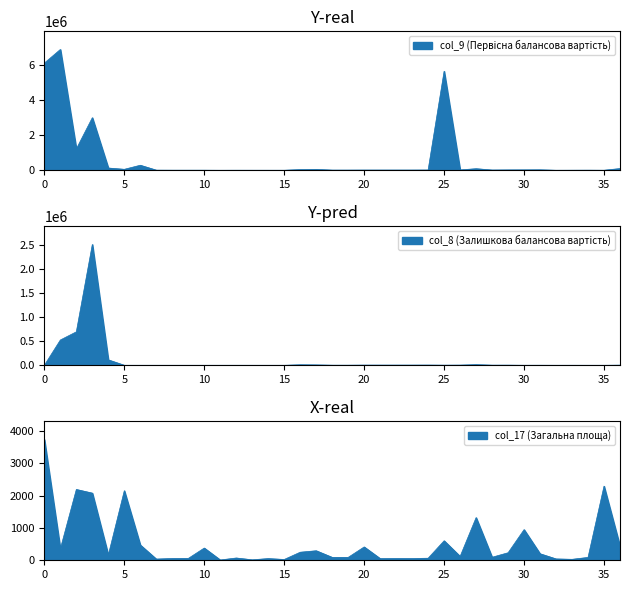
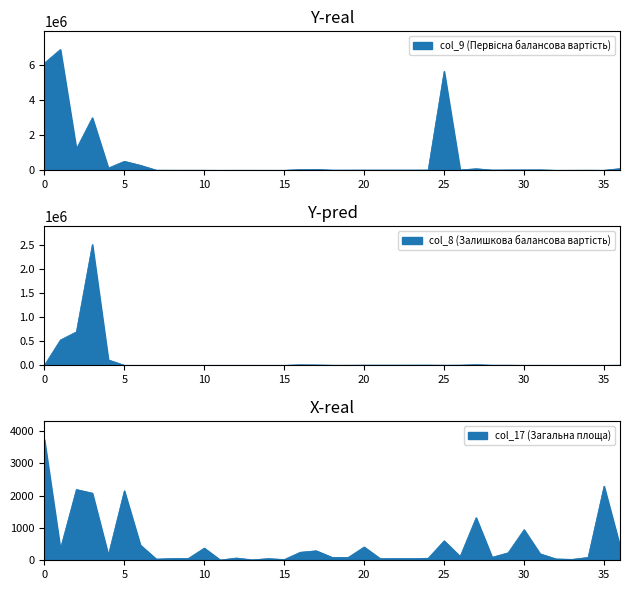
Y-real, 5: 100000 -> 500000
